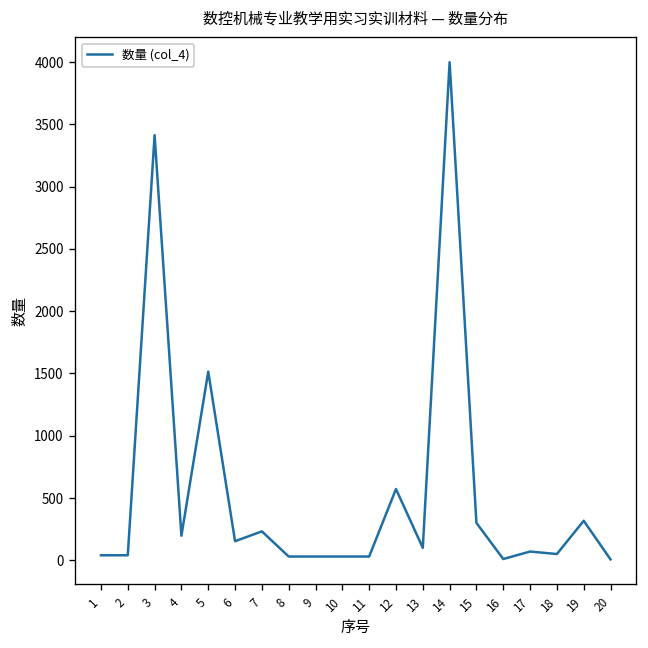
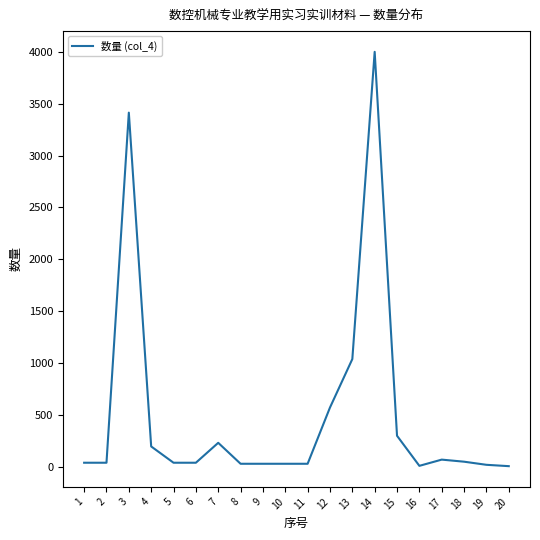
5: 1520 -> 40
6: 150 -> 40
13: 100 -> 1040
19: 320 -> 20
